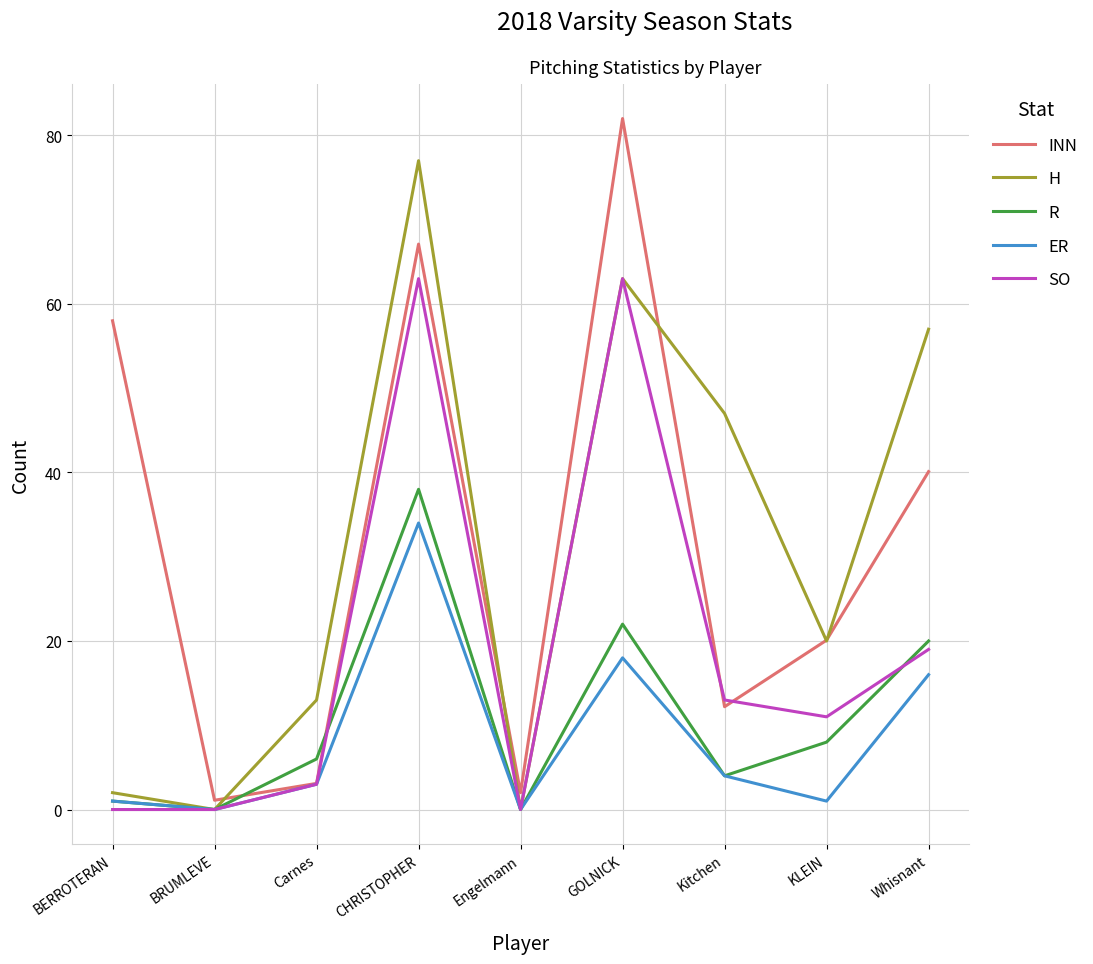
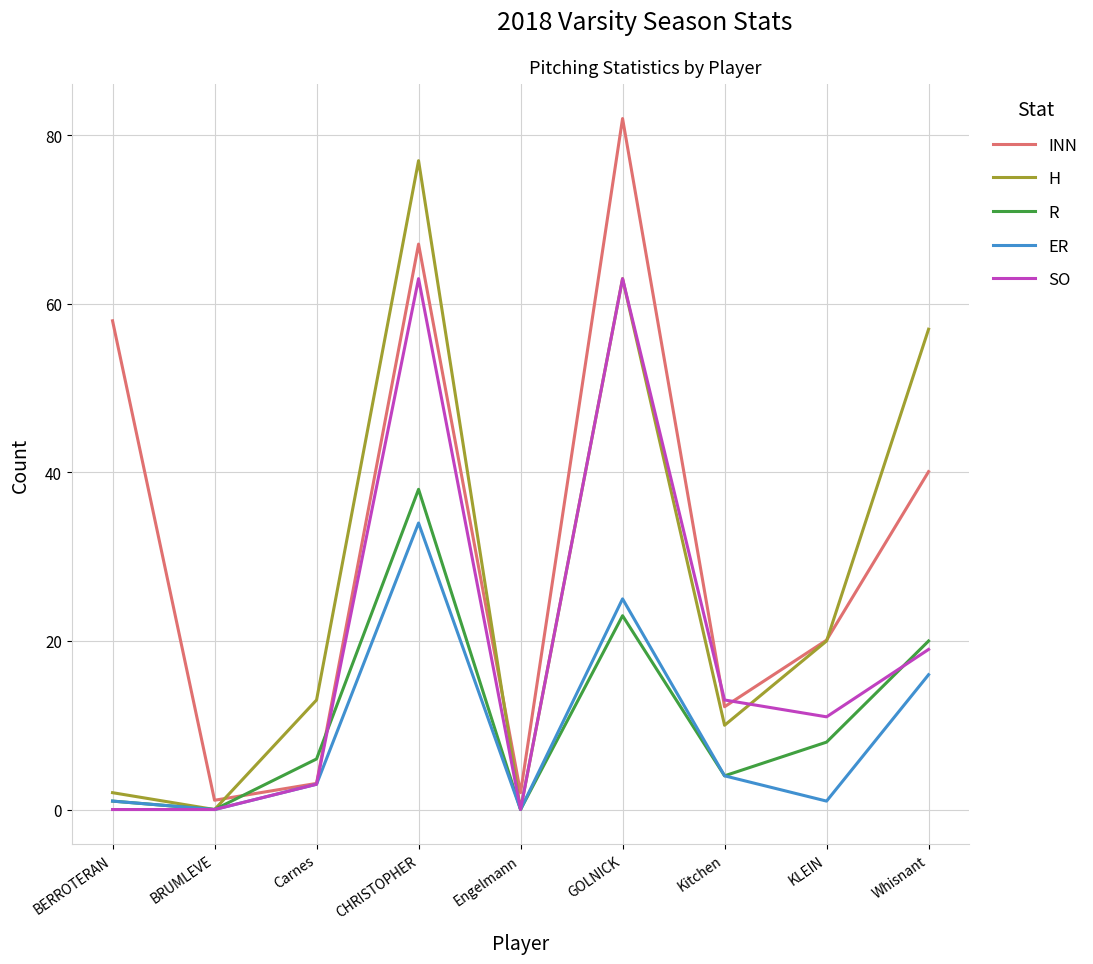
R, GOLNICK: 22 -> 23
ER, GOLNICK: 18 -> 25
H, Kitchen: 47 -> 10
